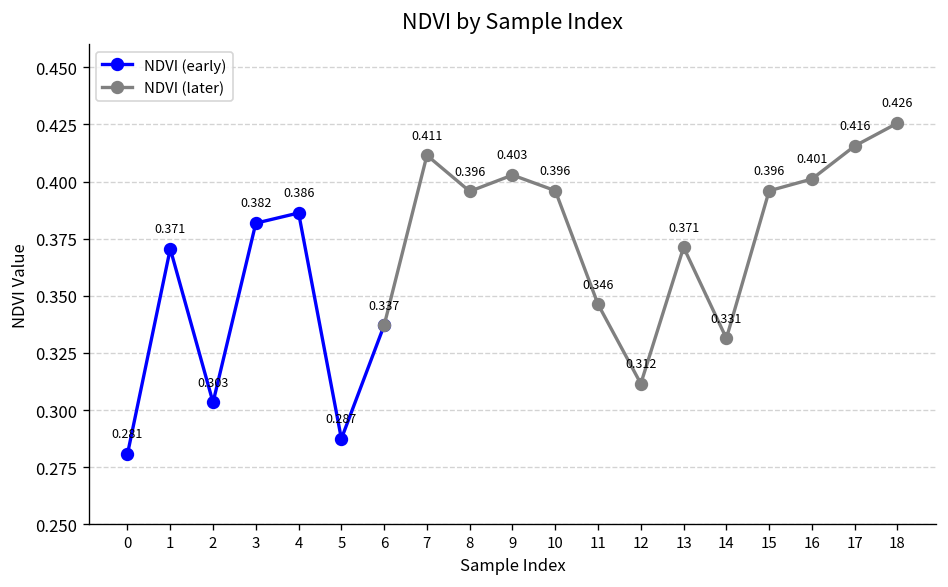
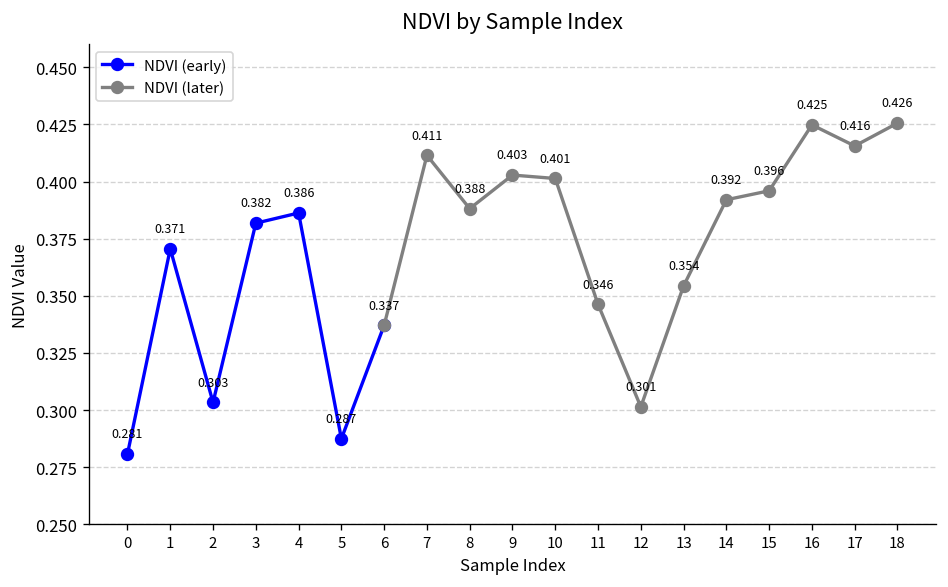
NDVI (later), 8: 0.396 -> 0.388
NDVI (later), 10: 0.396 -> 0.401
NDVI (later), 12: 0.312 -> 0.301
NDVI (later), 13: 0.371 -> 0.354
NDVI (later), 14: 0.331 -> 0.392
NDVI (later), 16: 0.401 -> 0.425
